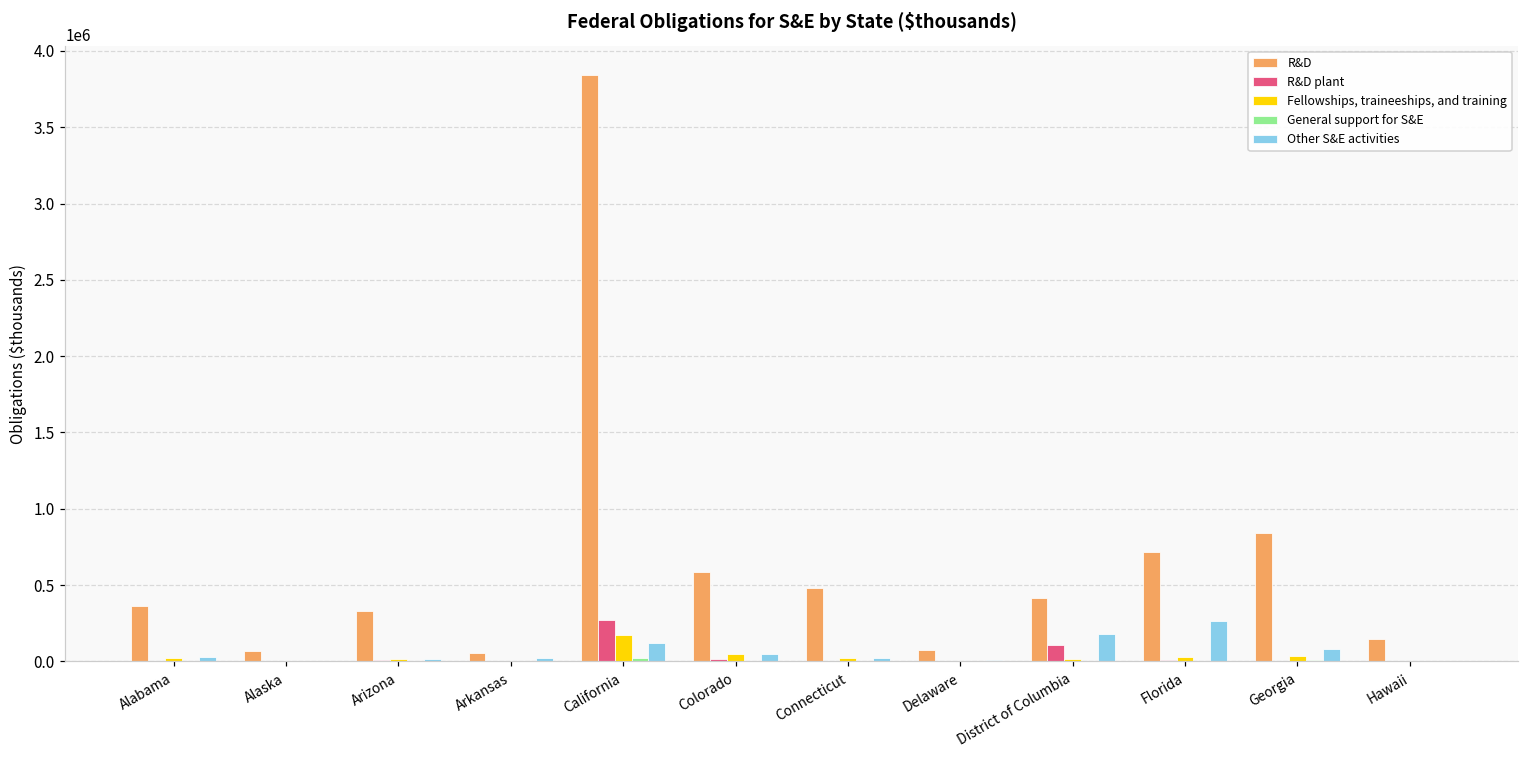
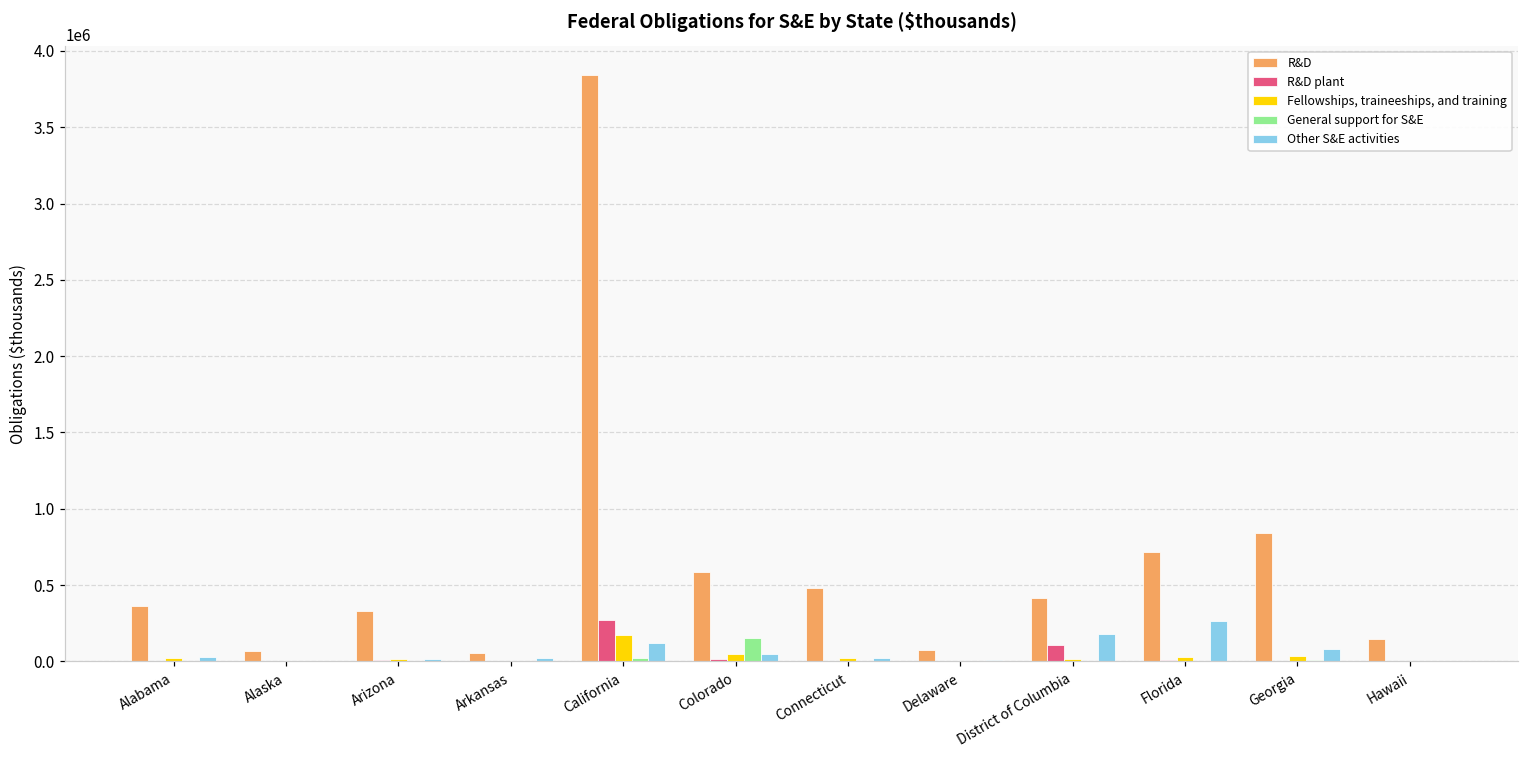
General support for S&E, Colorado: 0 -> 150000
